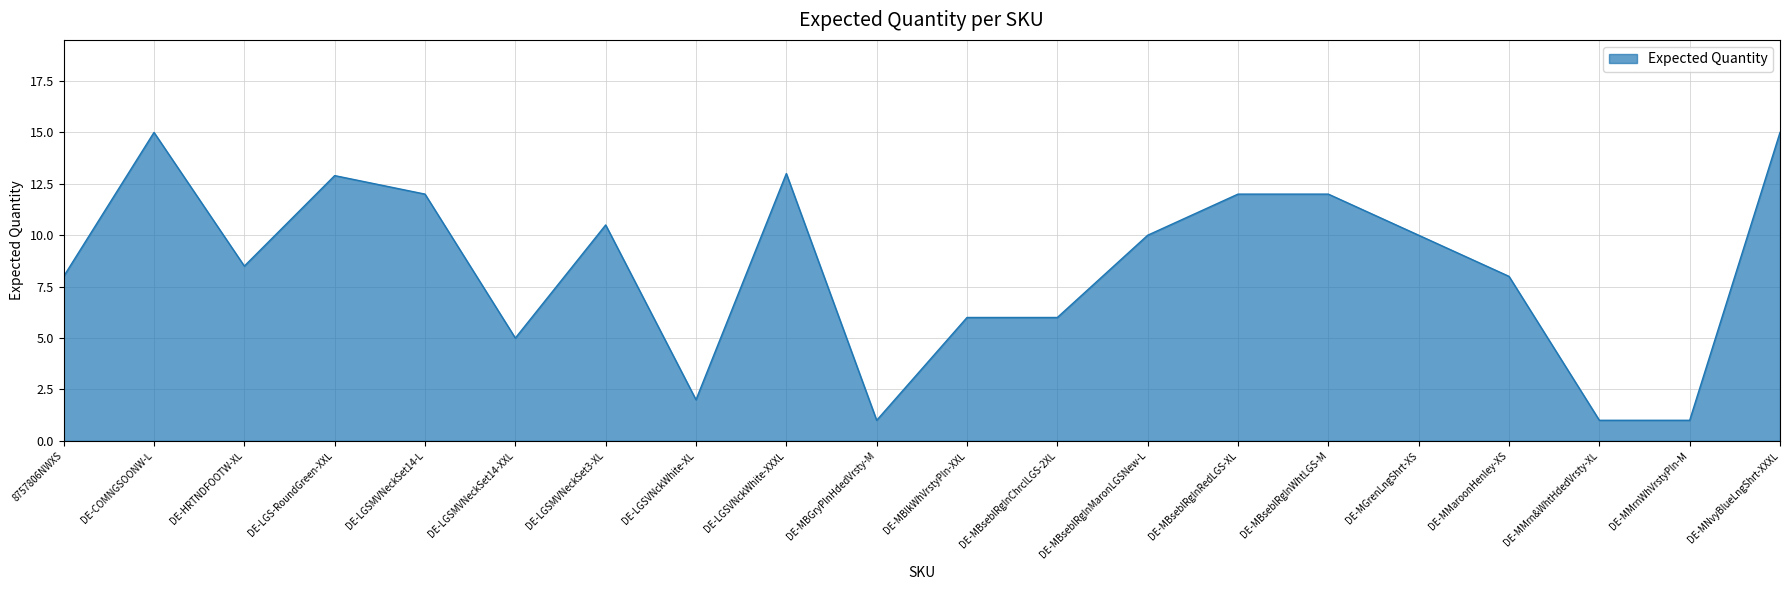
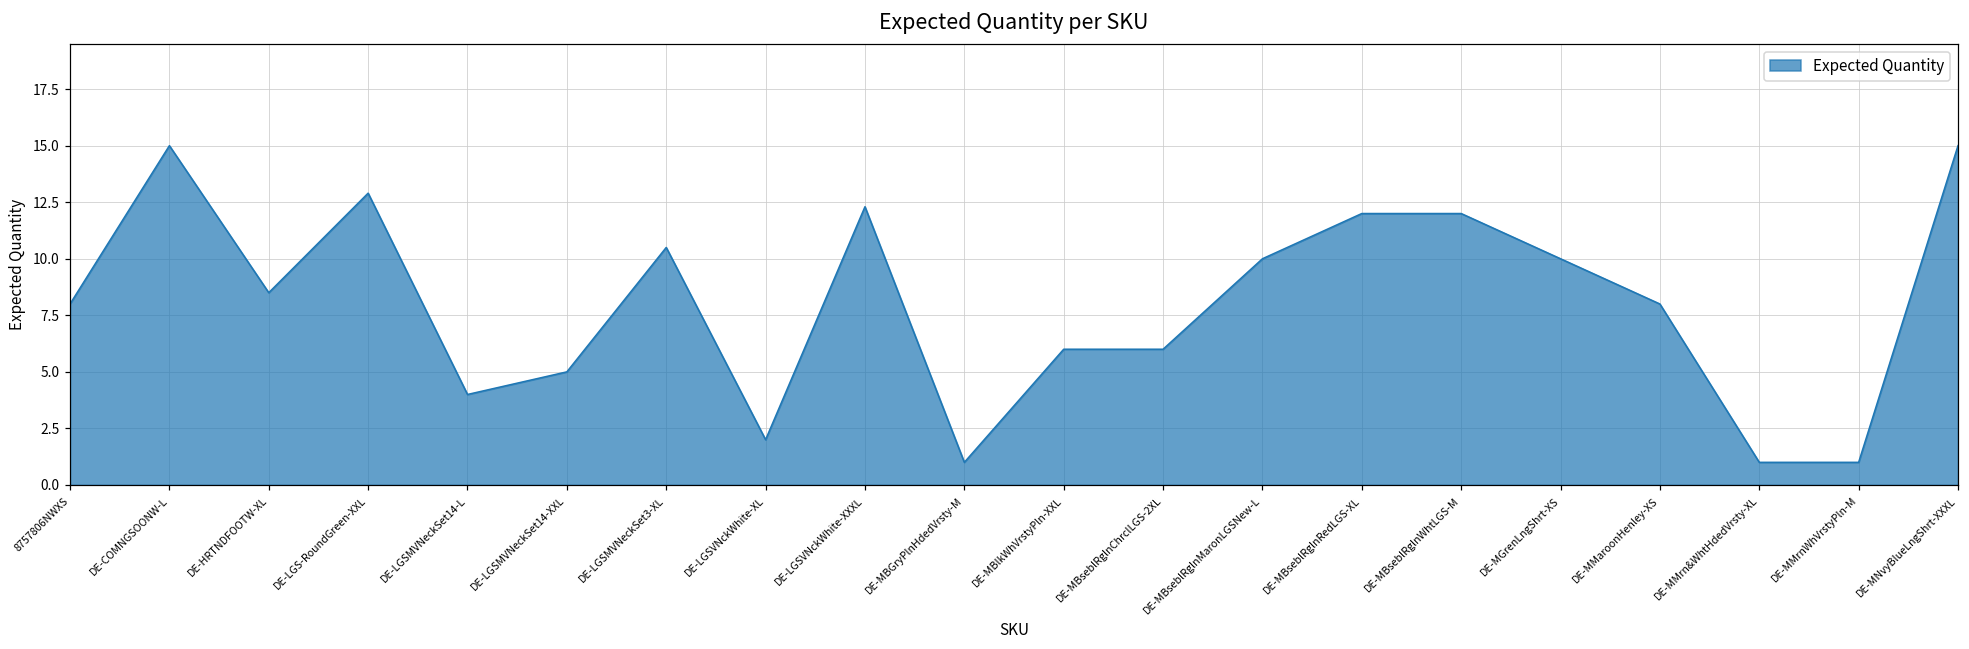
DE-LGSMVNeckSet14-L: 12 -> 4
DE-LGSVNckWhite-XXXL: 13.0 -> 12.3
